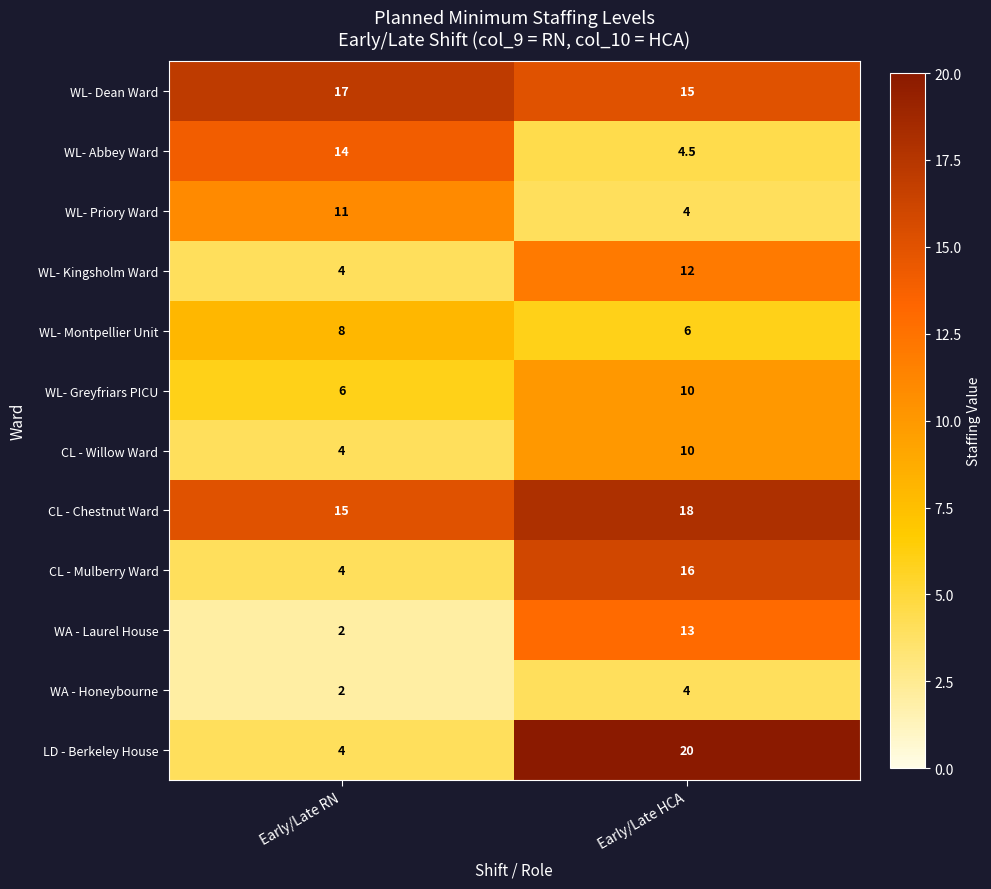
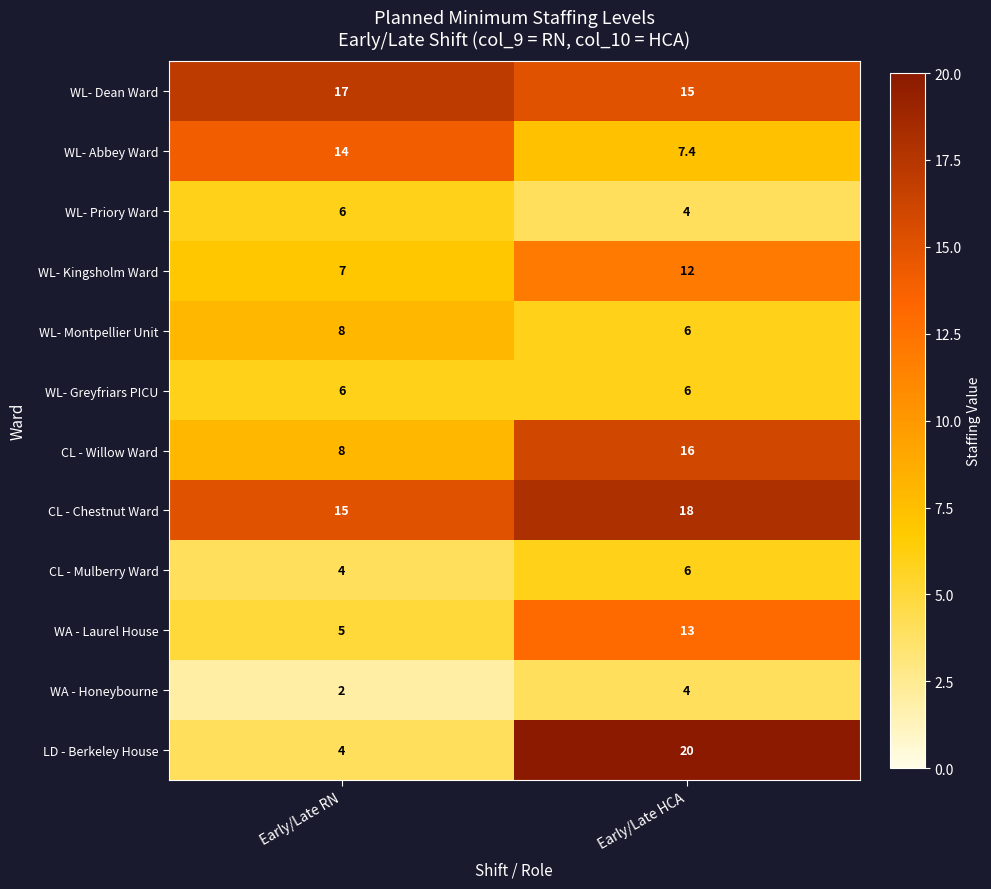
WL- Abbey Ward, Early/Late HCA: 4.5 -> 7.4
WL- Priory Ward, Early/Late RN: 11 -> 6
WL- Kingsholm Ward, Early/Late RN: 4 -> 7
WL- Greyfriars PICU, Early/Late HCA: 10 -> 6
CL - Willow Ward, Early/Late RN: 4 -> 8
CL - Willow Ward, Early/Late HCA: 10 -> 16
CL - Mulberry Ward, Early/Late HCA: 16 -> 6
WA - Laurel House, Early/Late RN: 2 -> 5
